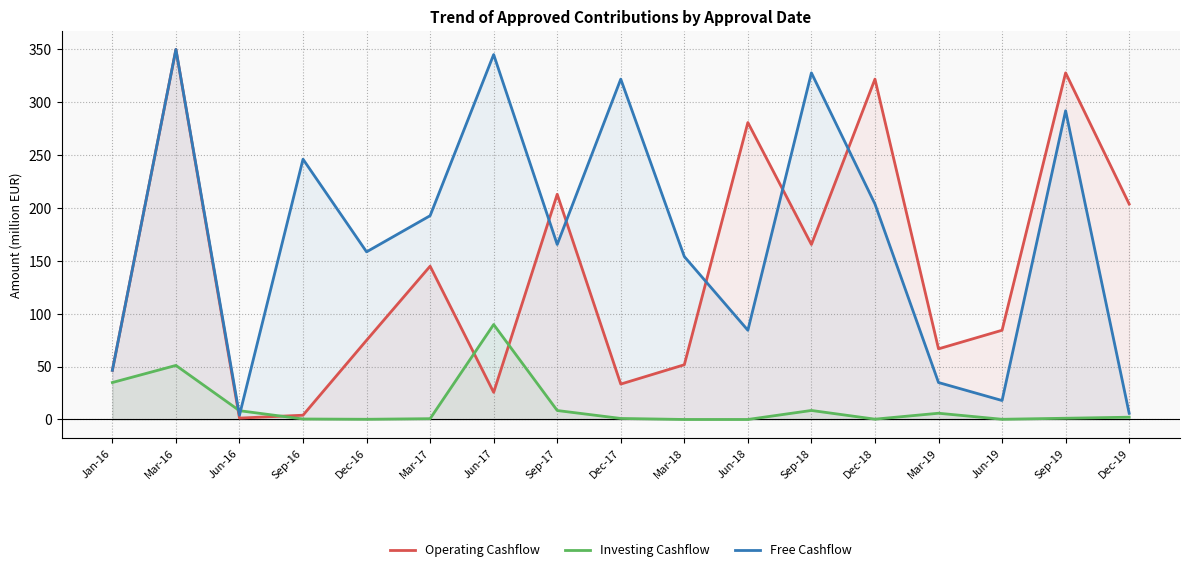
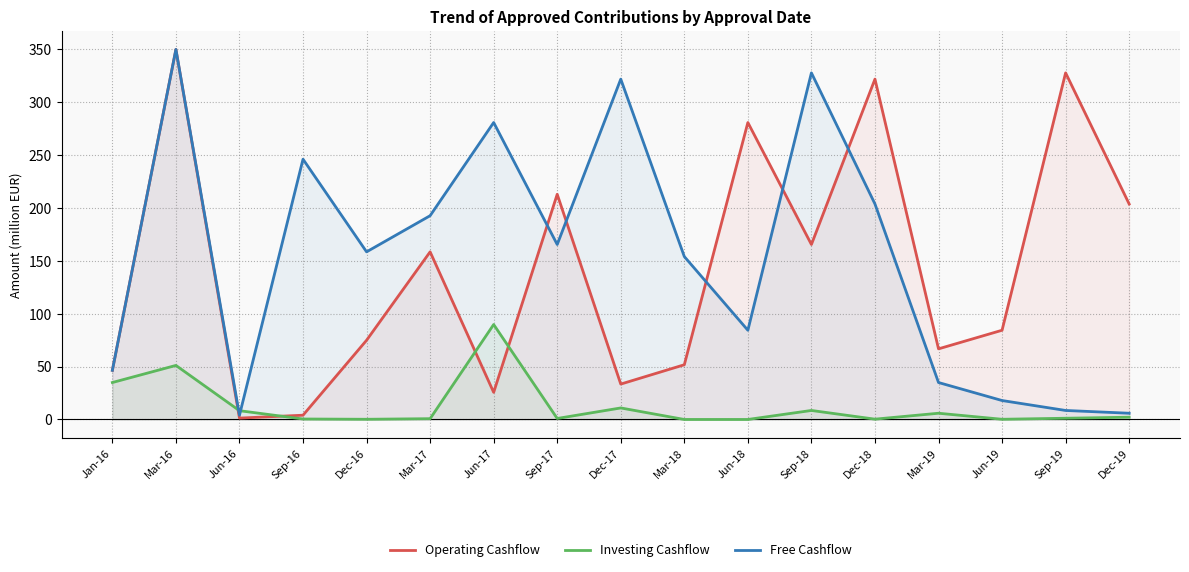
Operating Cashflow, Mar-17: 145 -> 158
Free Cashflow, Jun-17: 345 -> 281
Investing Cashflow, Sep-17: 8 -> 1
Investing Cashflow, Dec-17: 1 -> 11
Free Cashflow, Sep-19: 292 -> 9
